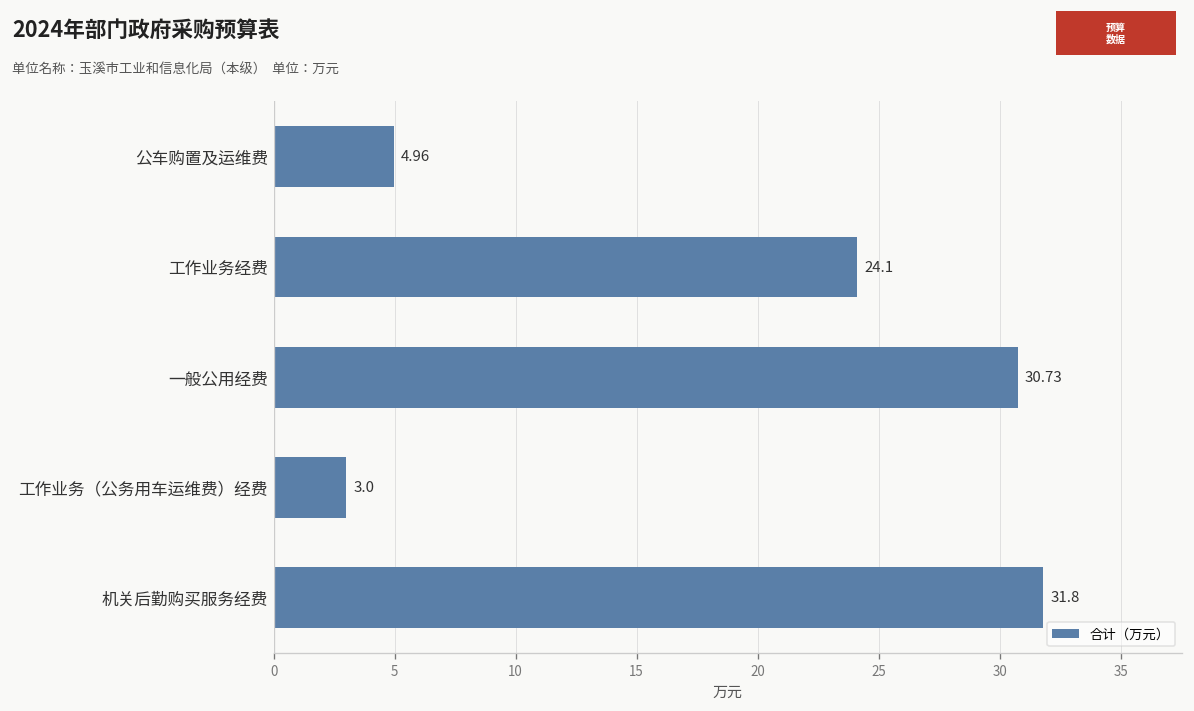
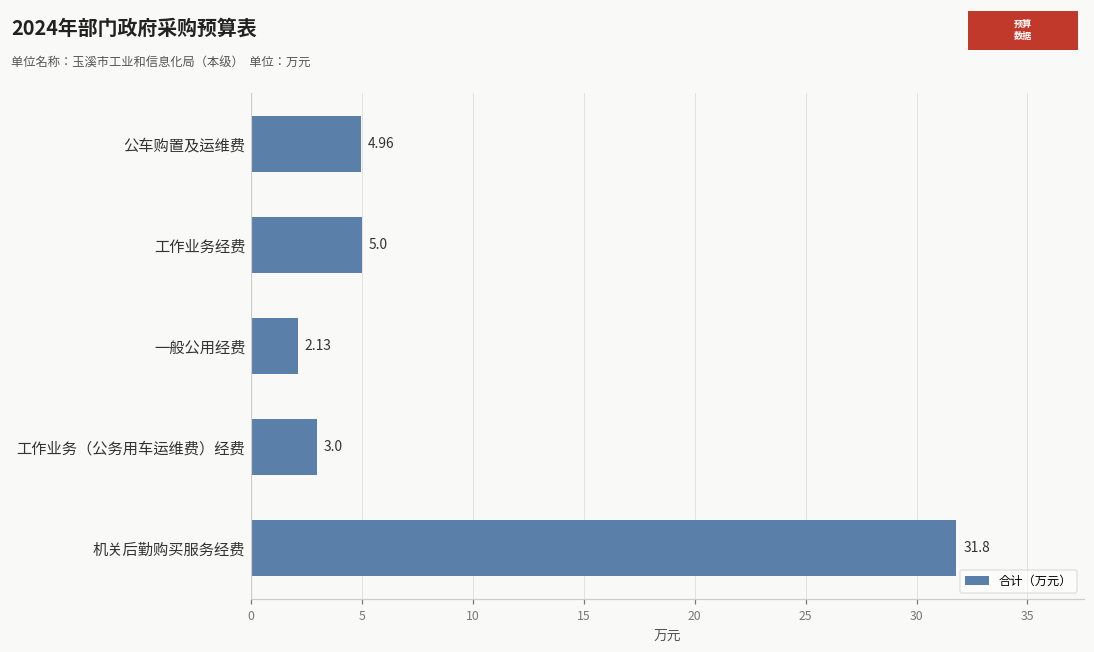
工作业务经费: 24.1 -> 5.0
一般公用经费: 30.73 -> 2.13
